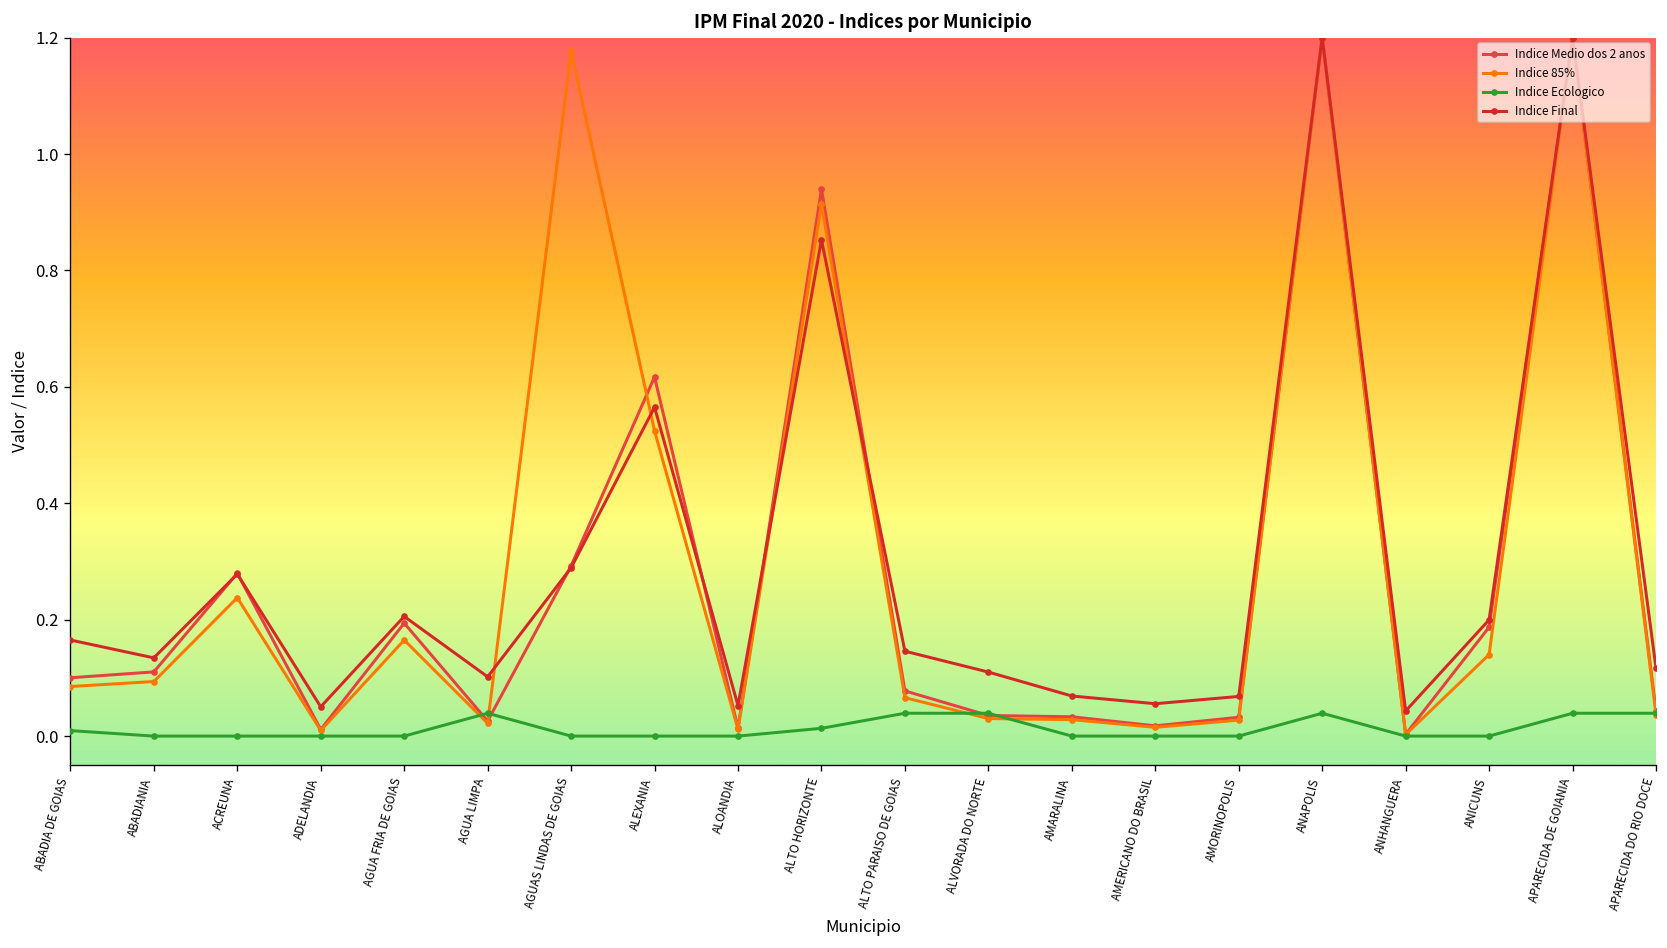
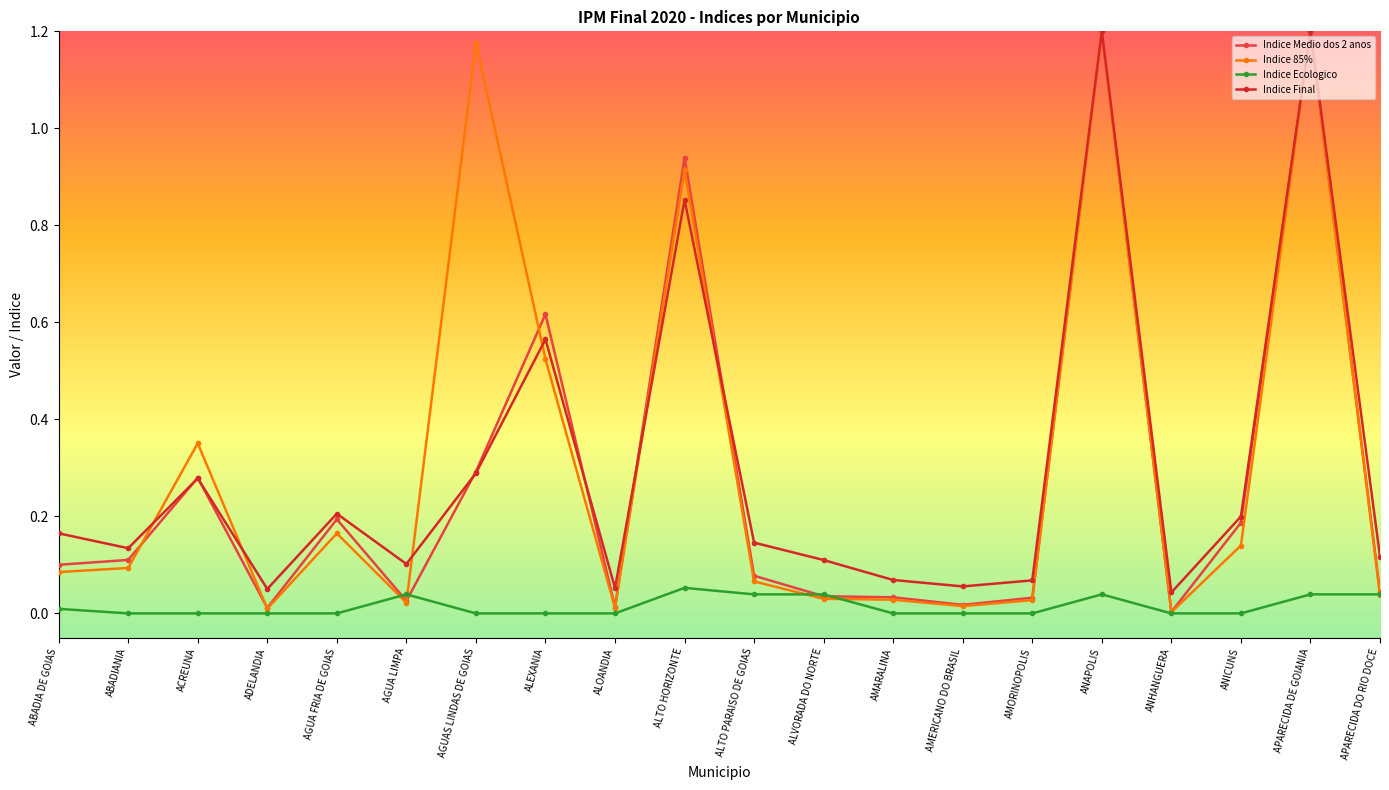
Indice 85%, ACREUNA: 0.24 -> 0.35
Indice Ecologico, ALTO HORIZONTE: 0.01 -> 0.05
